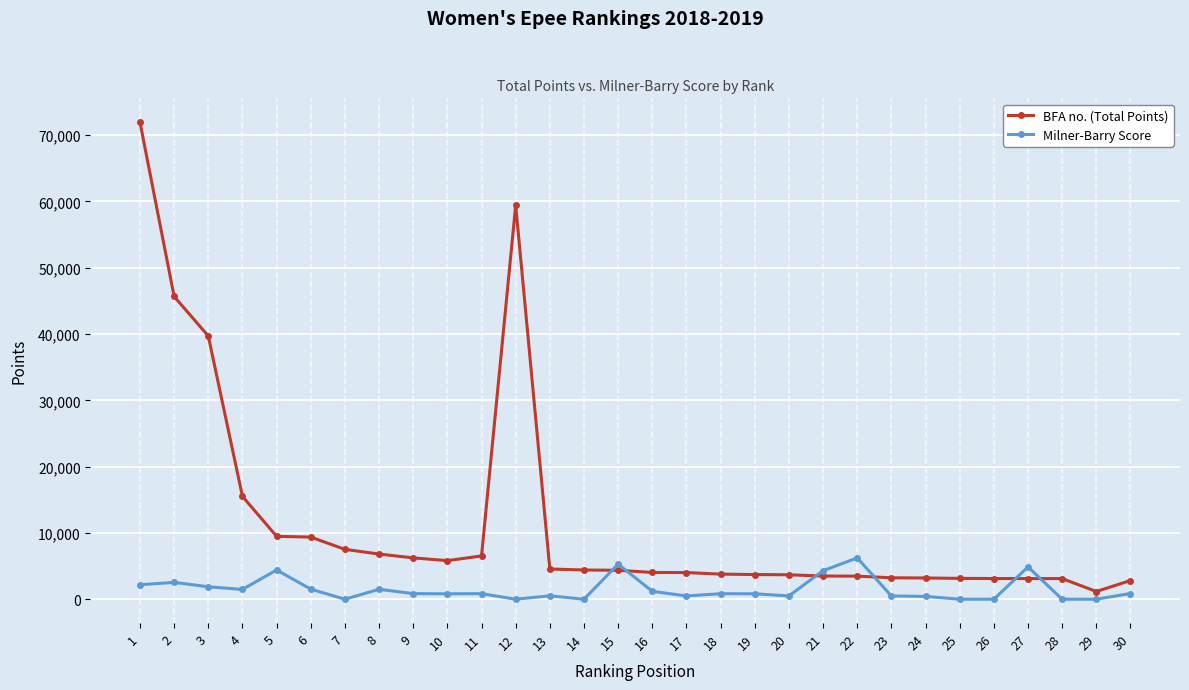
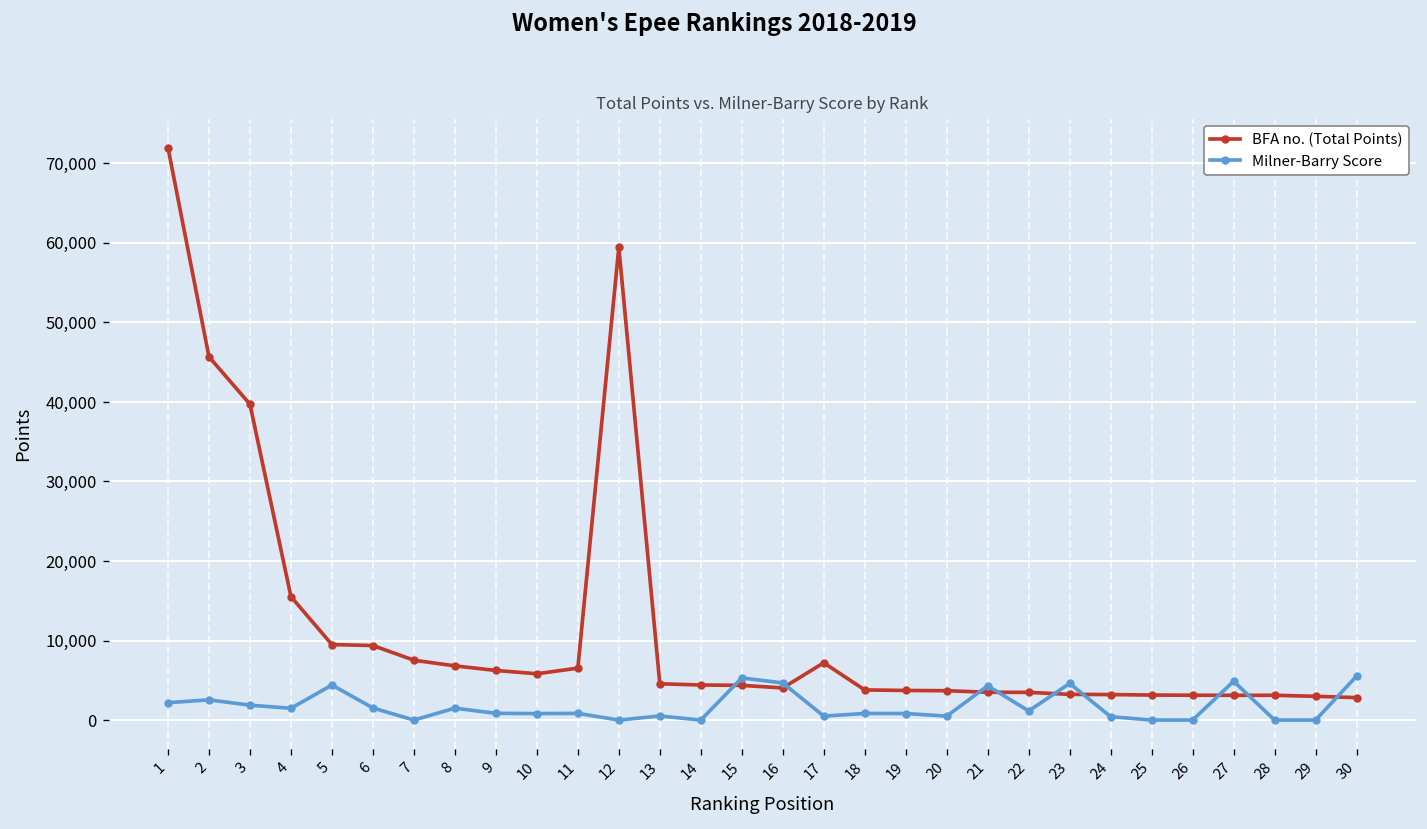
Milner-Barry Score, 16: 1,000 -> 5,000
BFA no. (Total Points), 17: 4,000 -> 7,000
Milner-Barry Score, 22: 6,000 -> 1,000
Milner-Barry Score, 23: 0 -> 5,000
BFA no. (Total Points), 29: 1,000 -> 3,000
Milner-Barry Score, 30: 1,000 -> 6,000
